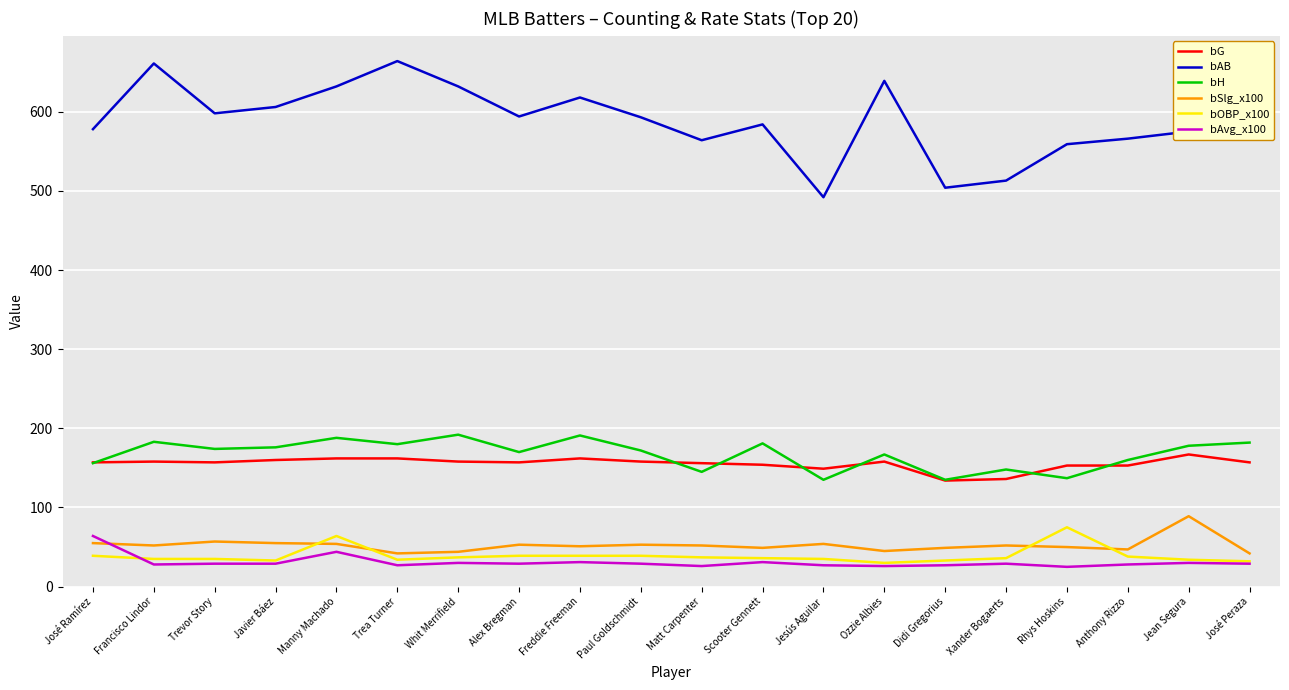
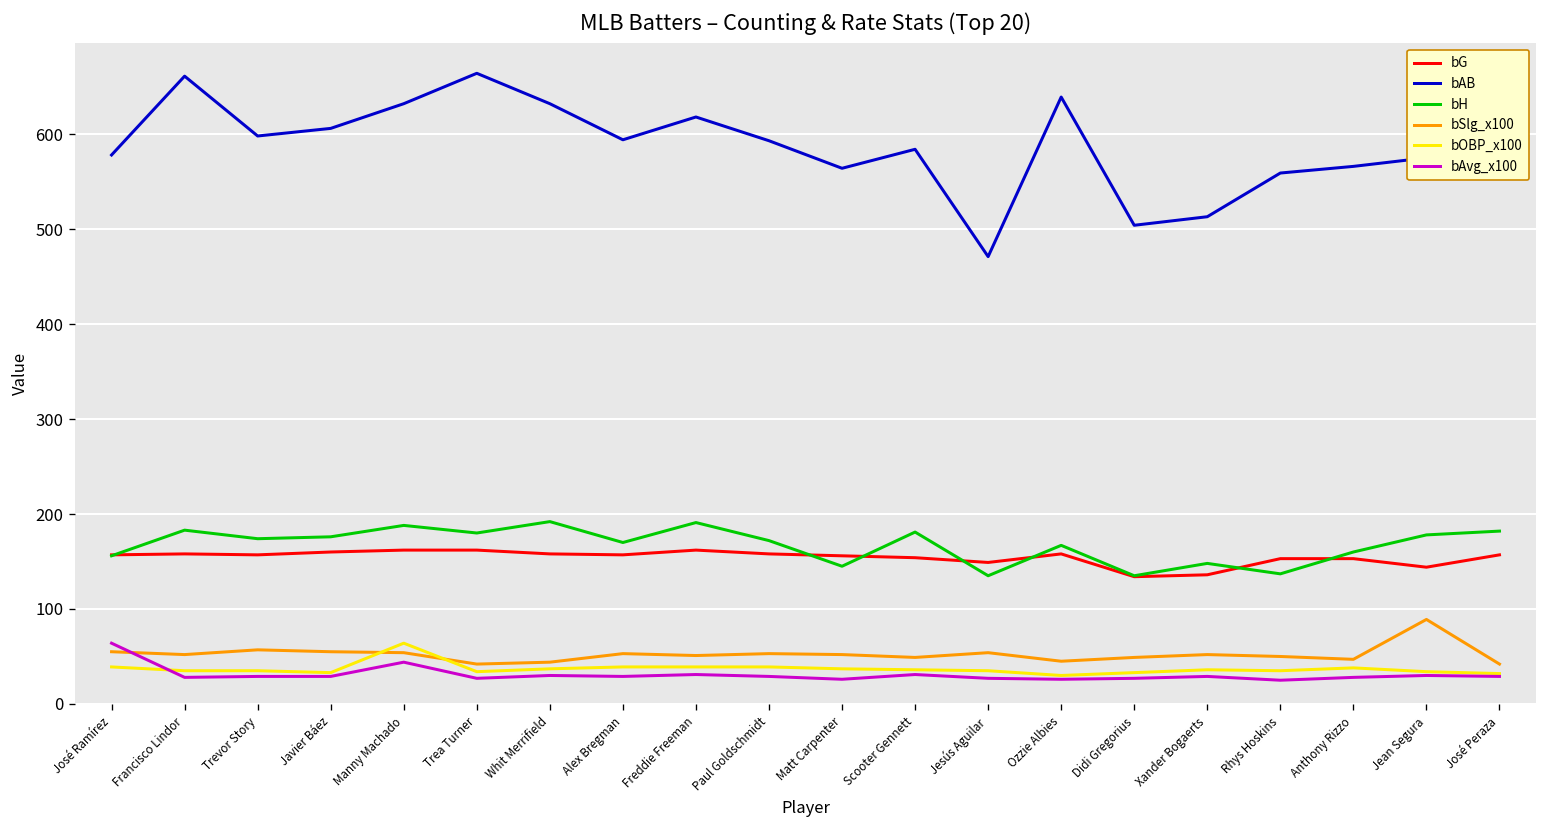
bAB, Jesús Aguilar: 490 -> 470
bOBP_x100, Rhys Hoskins: 80 -> 40
bG, Jean Segura: 170 -> 140
